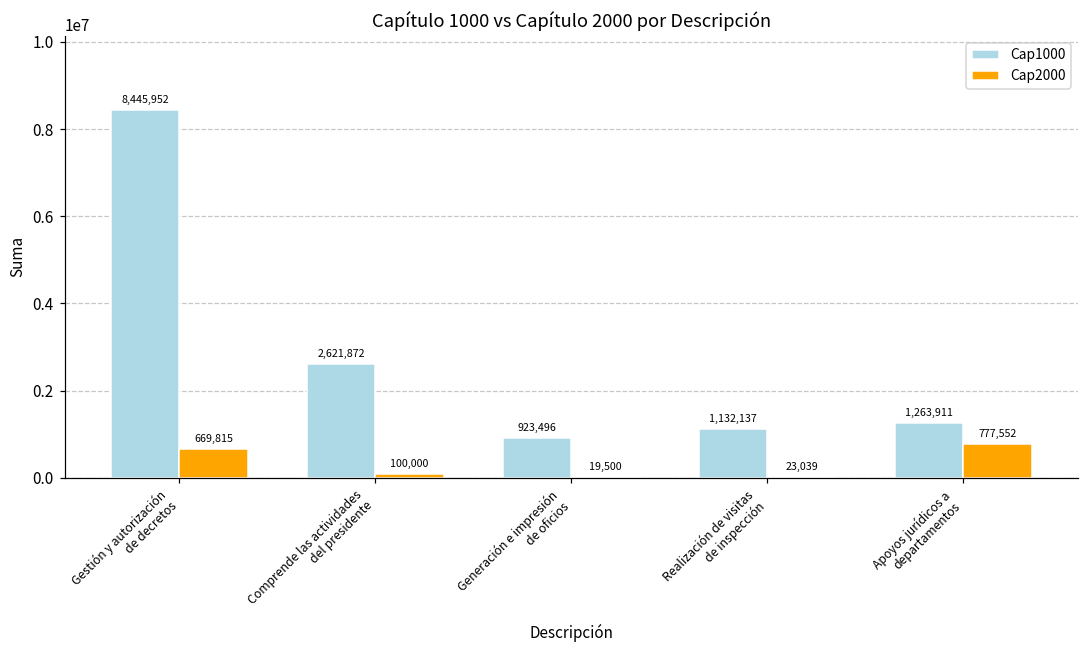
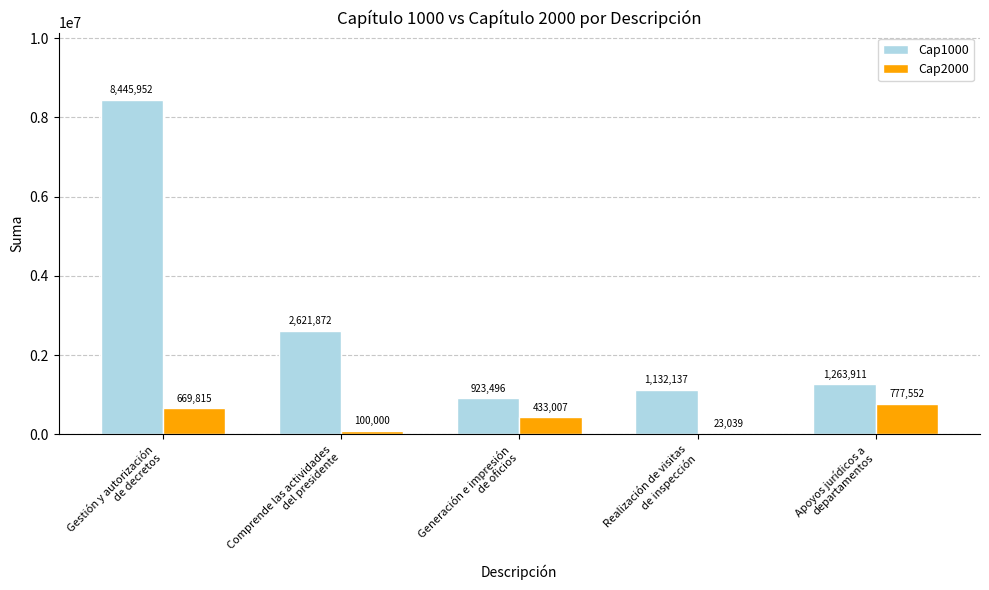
Cap2000, Generación e impresión de oficios: 19,500 -> 433,007
